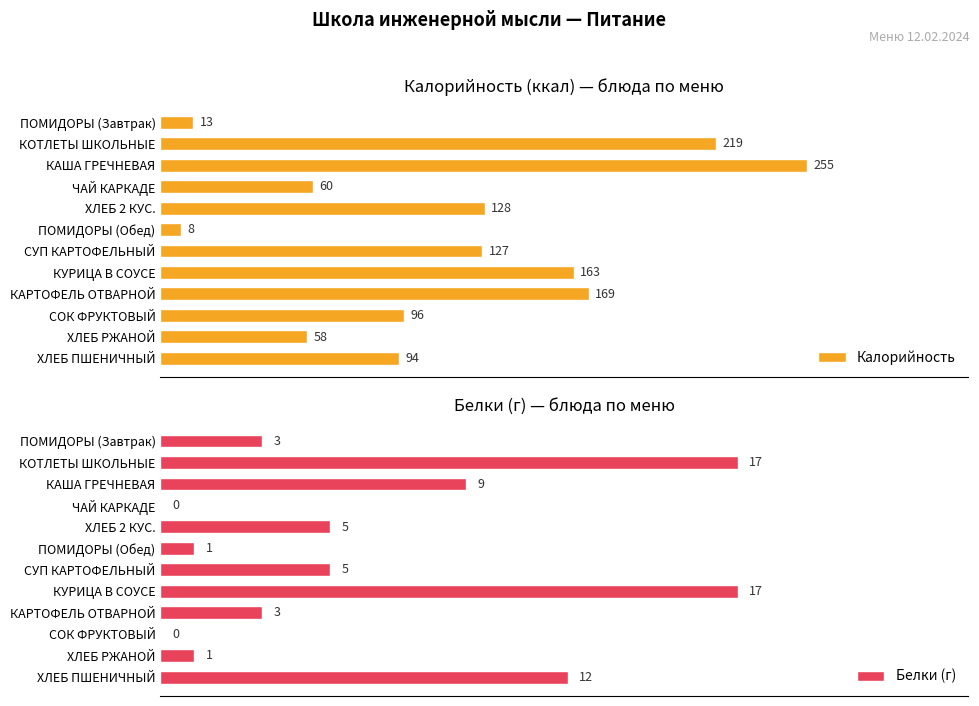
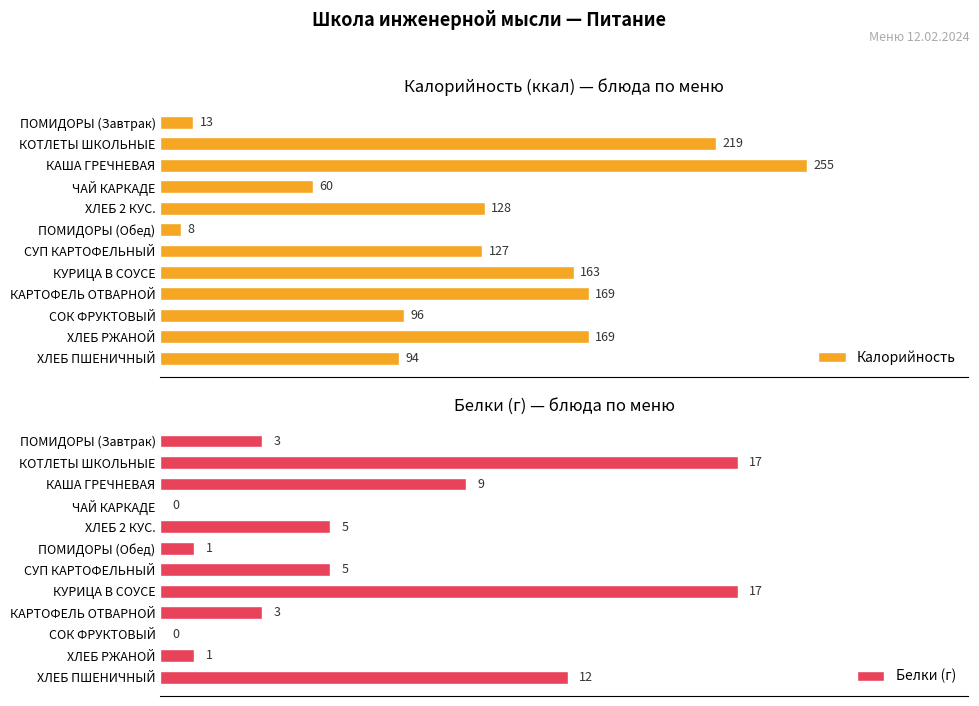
Калорийность (ккал) — блюда по меню, ХЛЕБ РЖАНОЙ: 58 -> 169
